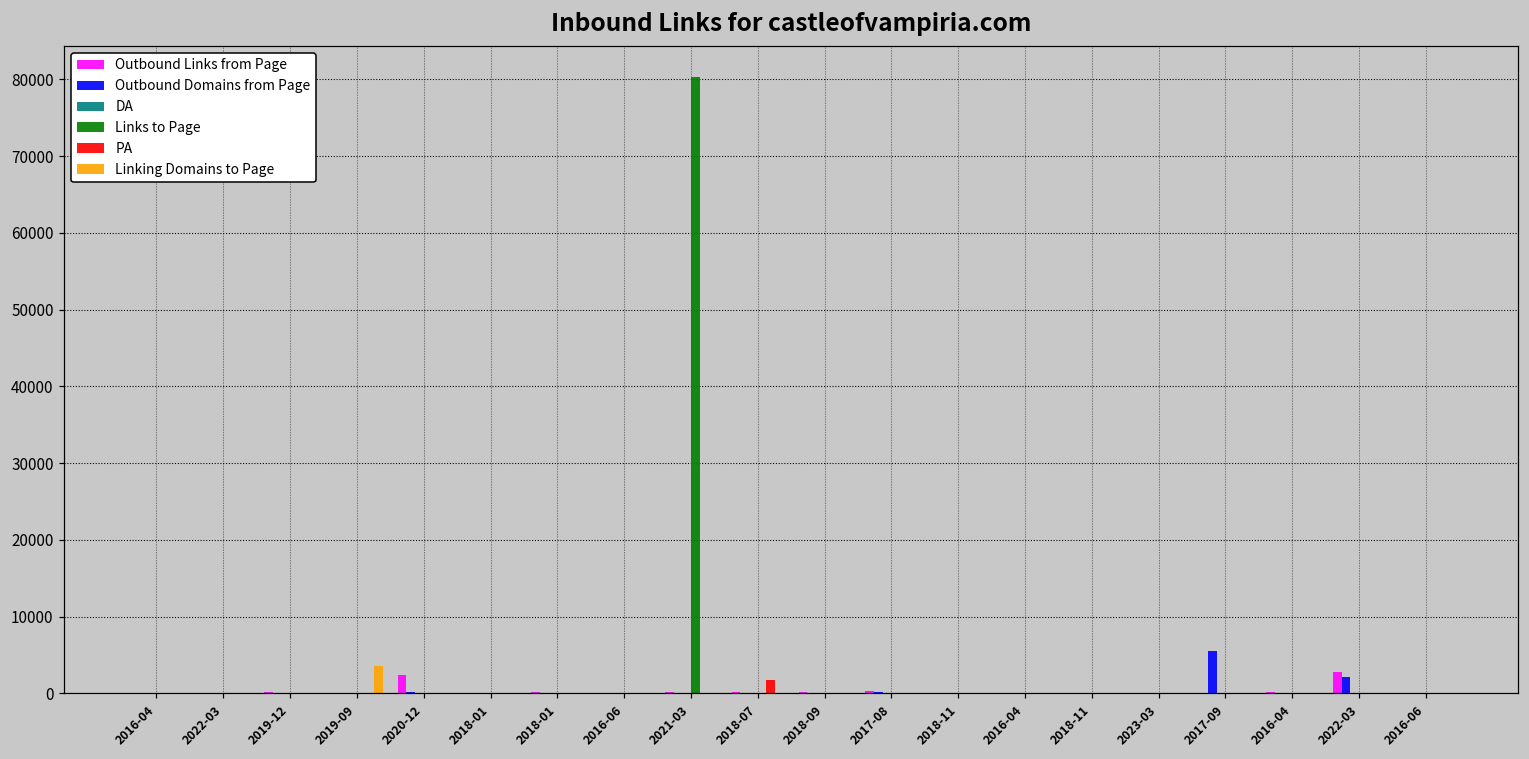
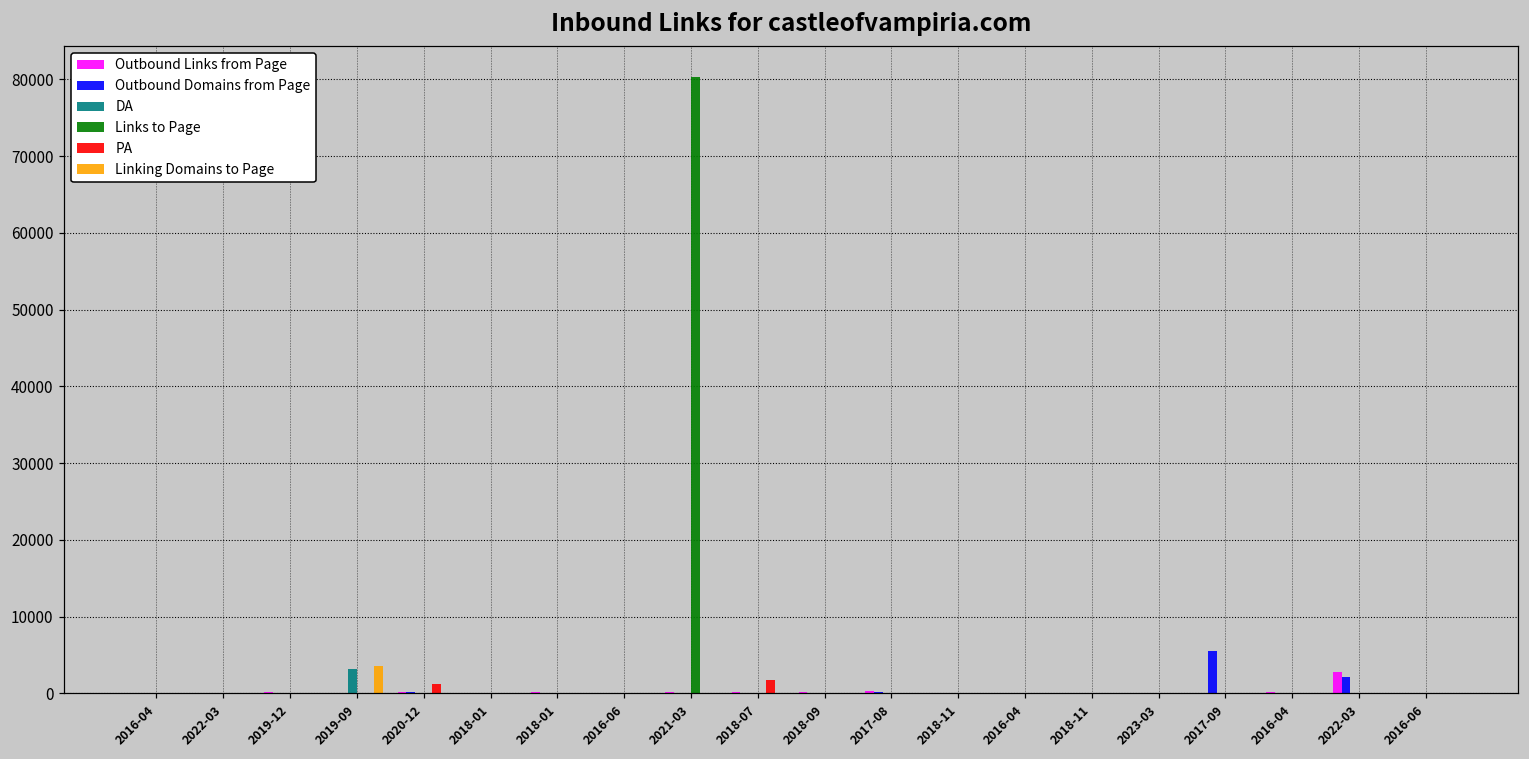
DA, 2019-09: 0 -> 3000
Outbound Links from Page, 2020-12: 2000 -> 0
PA, 2020-12: 0 -> 1000
